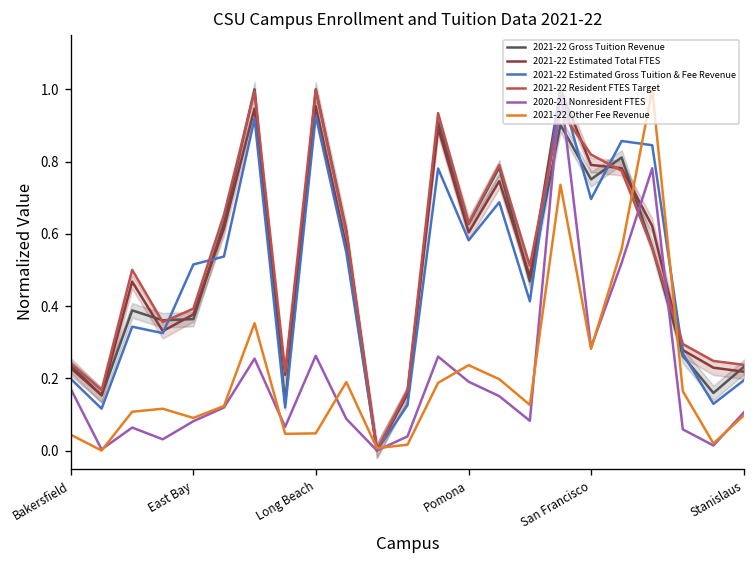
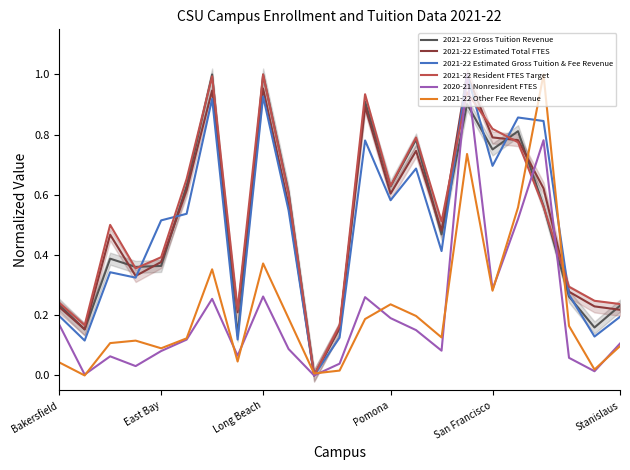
2021-22 Other Fee Revenue, Long Beach: 0.05 -> 0.37
